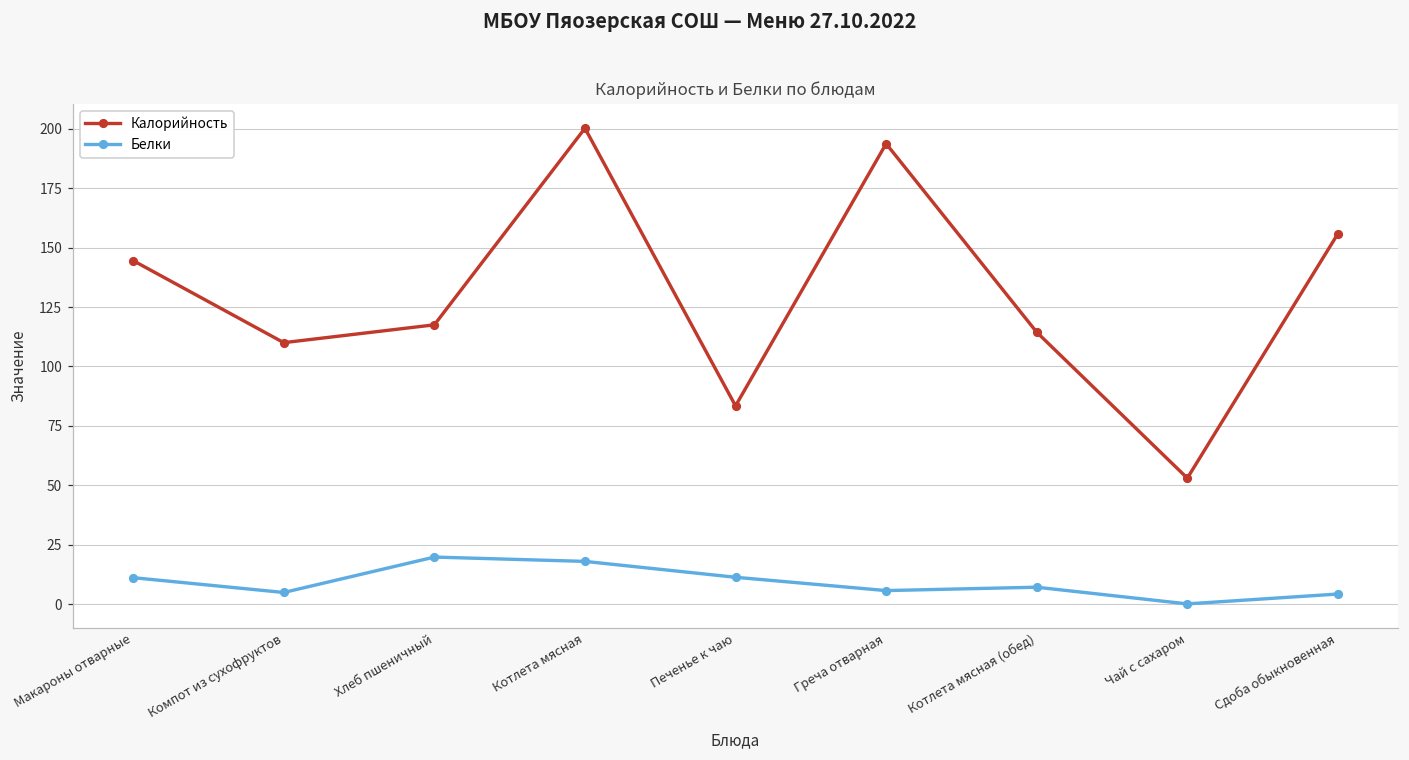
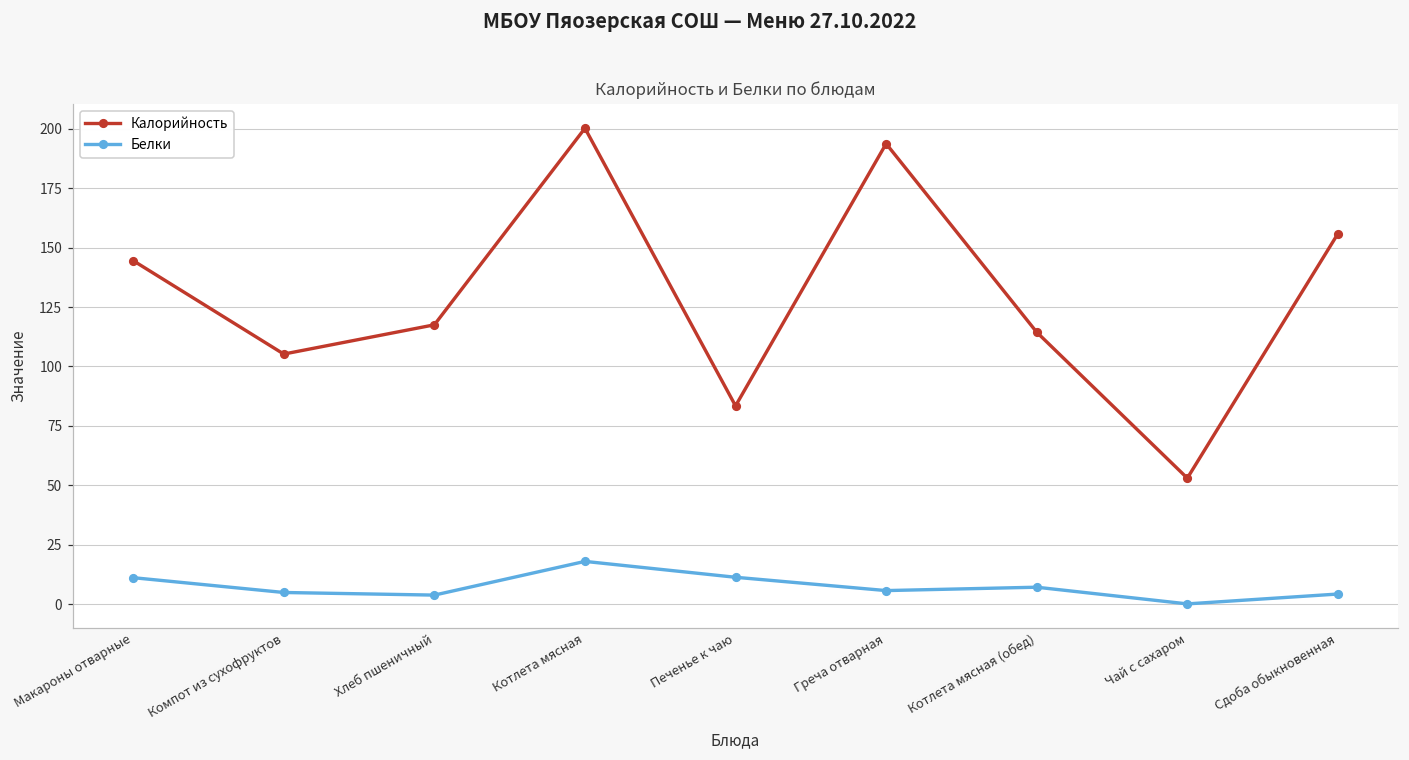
Калорийность, Компот из сухофруктов: 110 -> 105
Белки, Хлеб пшеничный: 20 -> 4
